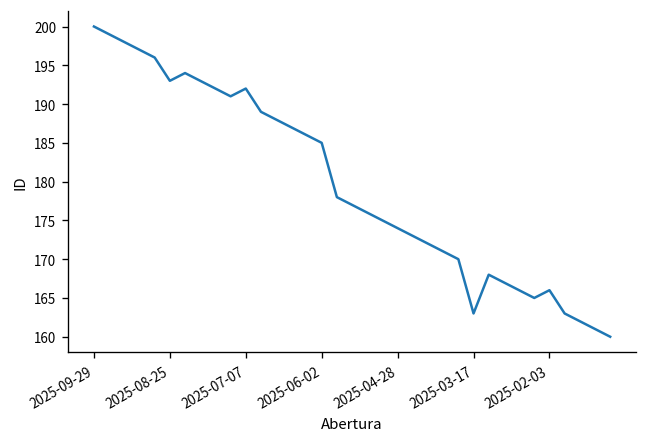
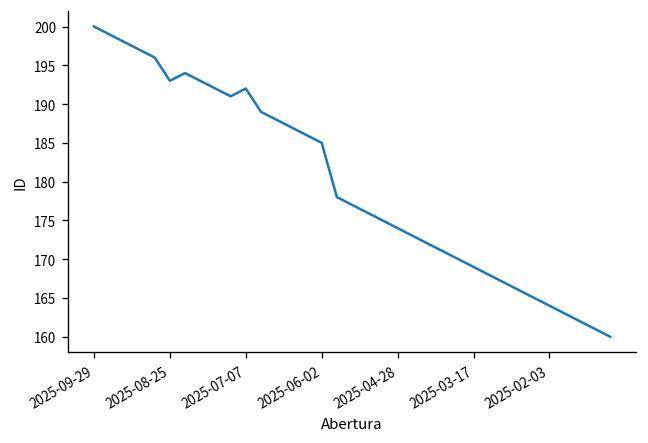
2025-03-17: 163 -> 169
2025-02-03: 166 -> 164
